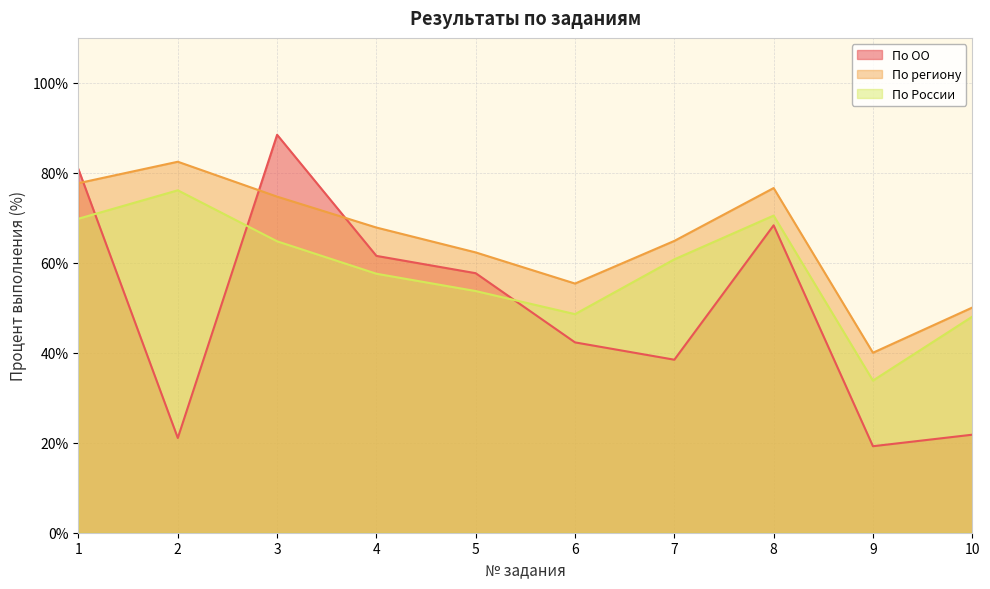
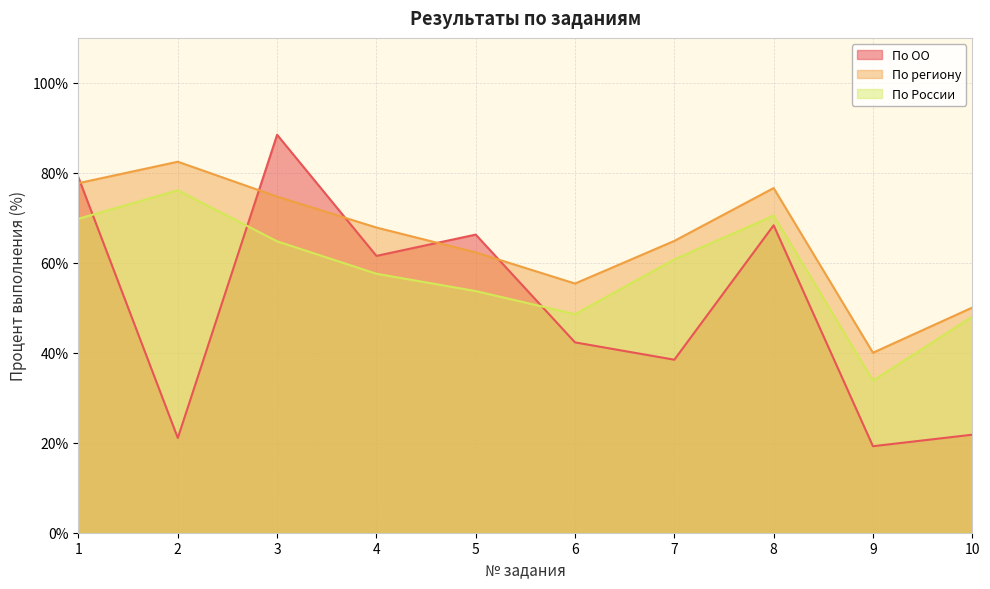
По ОО, 1: 81% -> 79%
По ОО, 5: 58% -> 66%
